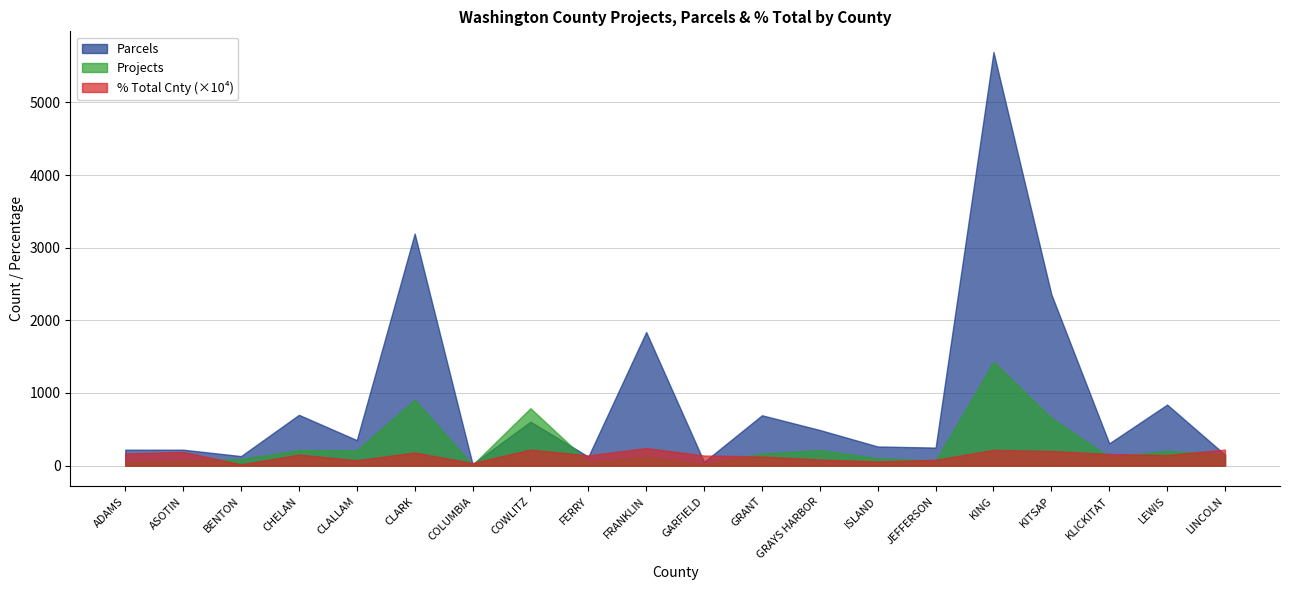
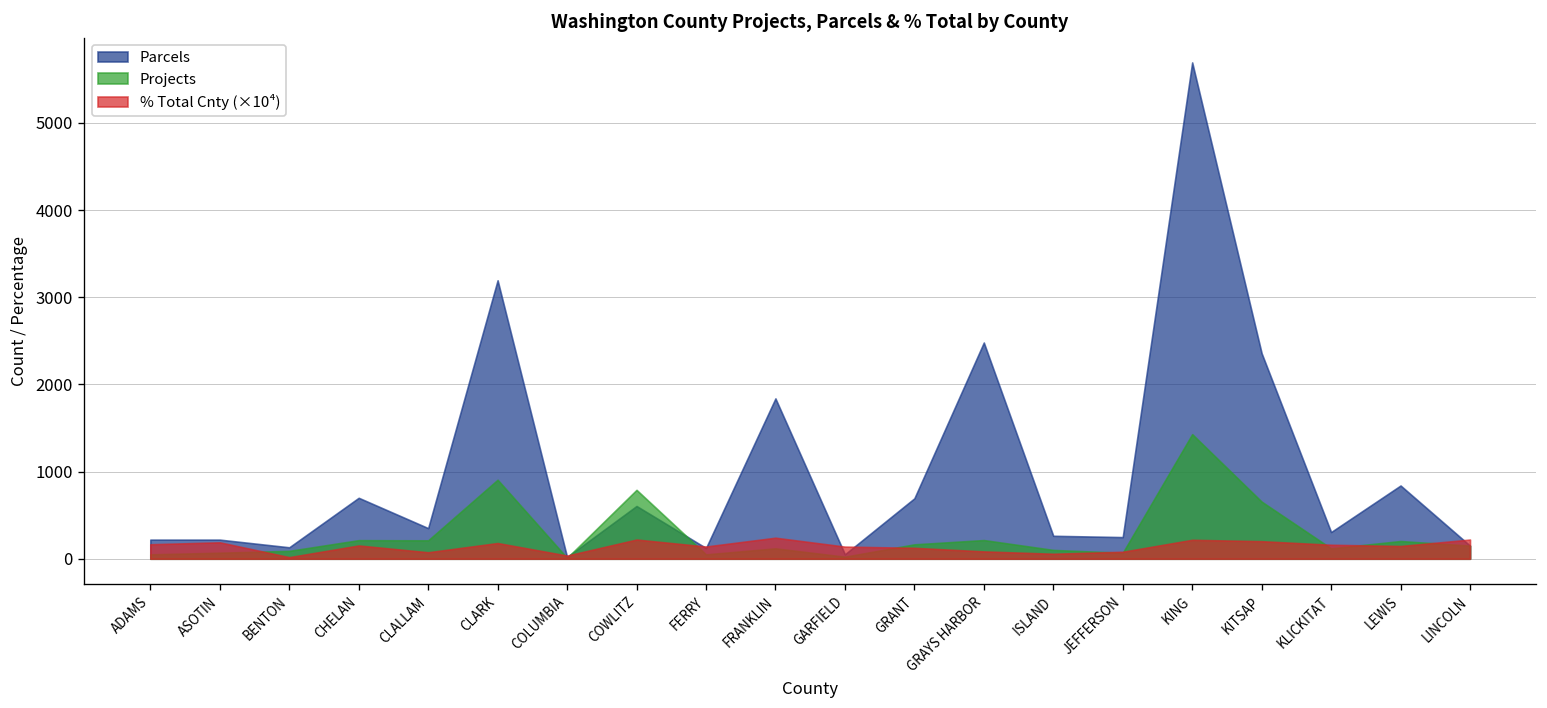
Parcels, GRAYS HARBOR: 500 -> 2500
